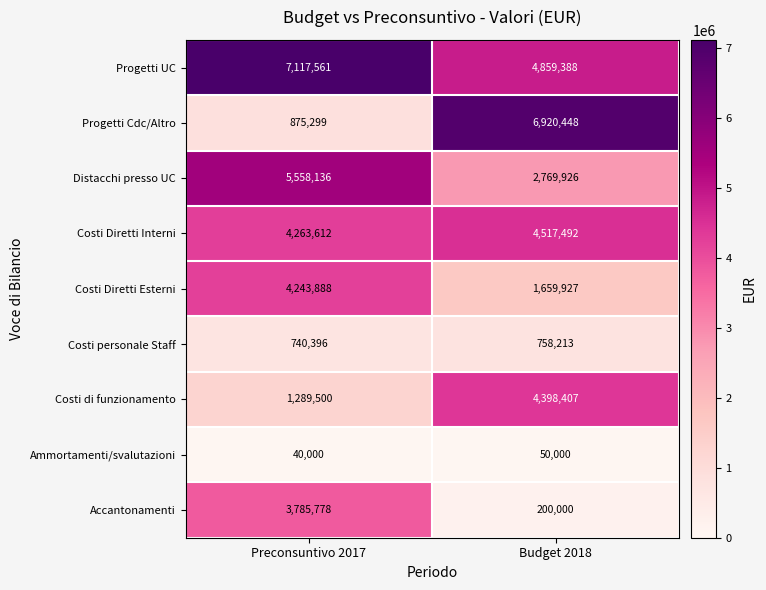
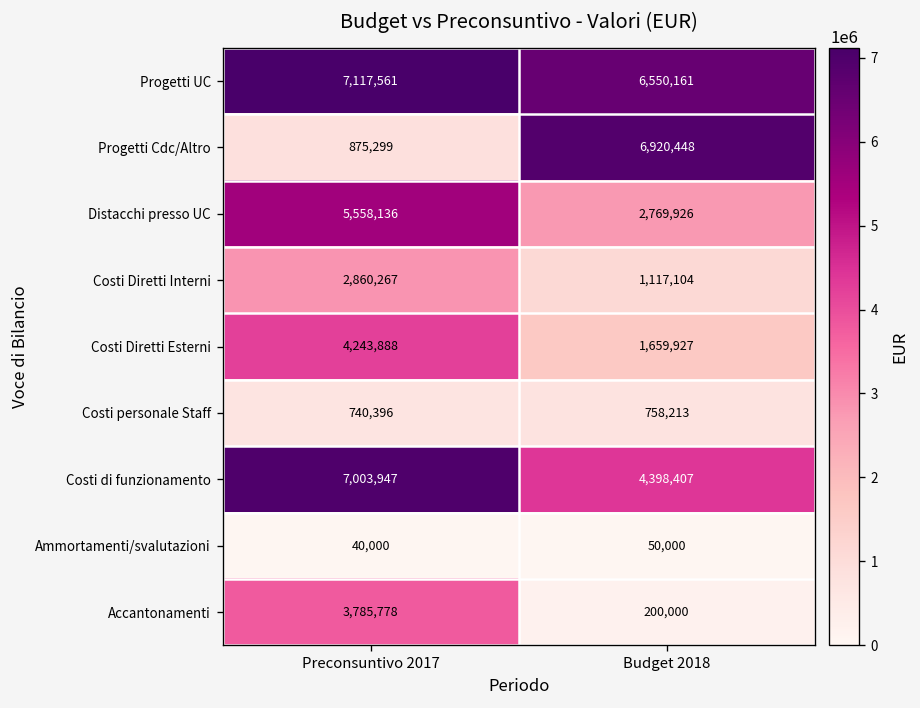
Progetti UC, Budget 2018: 4,859,388 -> 6,550,161
Costi Diretti Interni, Preconsuntivo 2017: 4,263,612 -> 2,860,267
Costi Diretti Interni, Budget 2018: 4,517,492 -> 1,117,104
Costi di funzionamento, Preconsuntivo 2017: 1,289,500 -> 7,003,947
